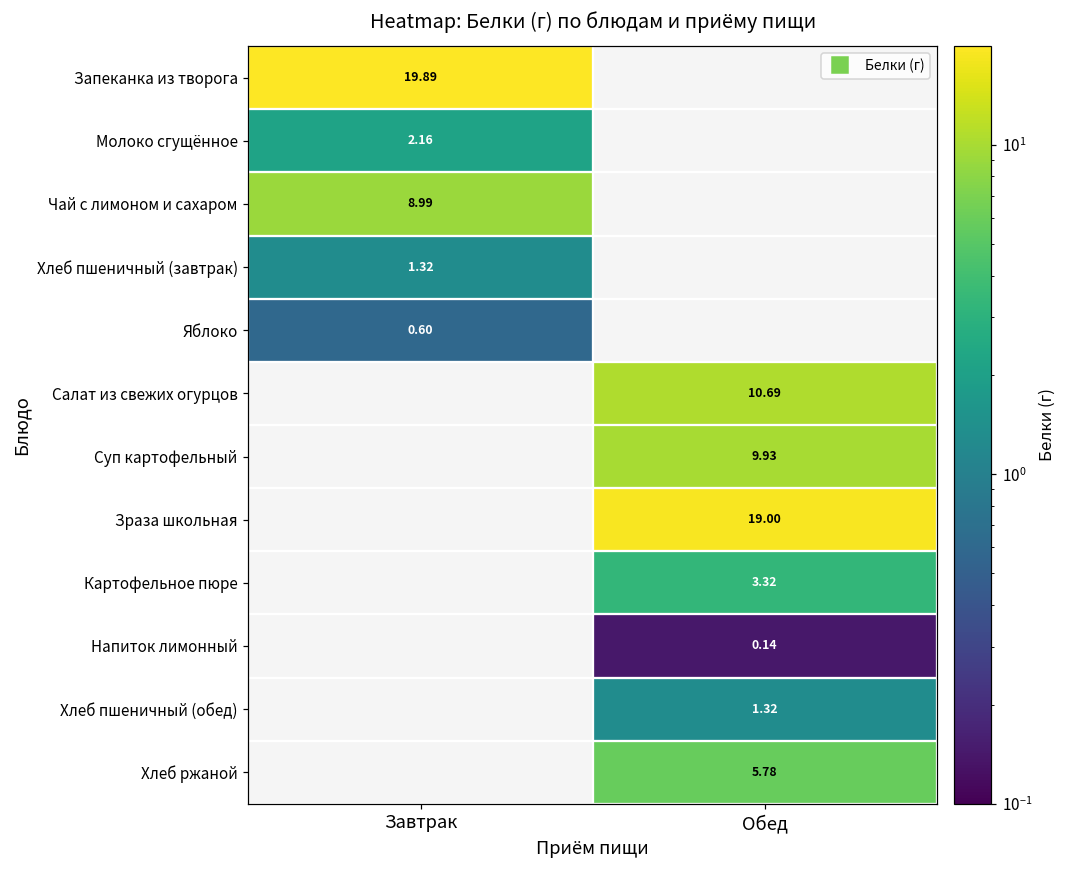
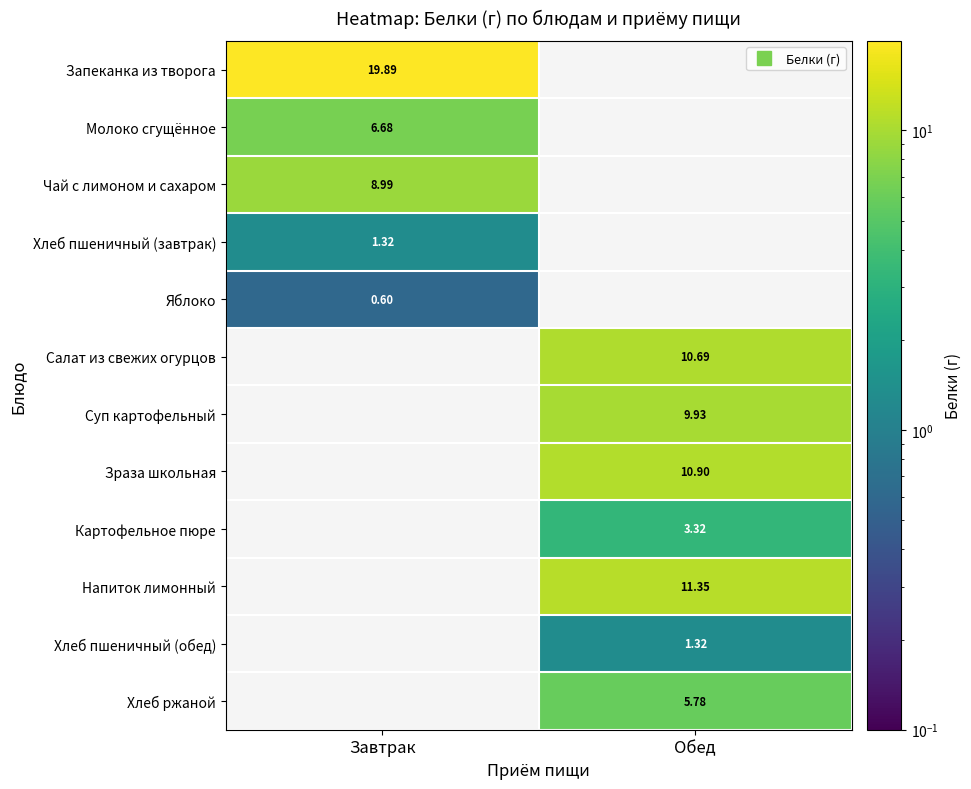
Молоко сгущённое, Завтрак: 2.16 -> 6.68
Зраза школьная, Обед: 19.00 -> 10.90
Напиток лимонный, Обед: 0.14 -> 11.35
